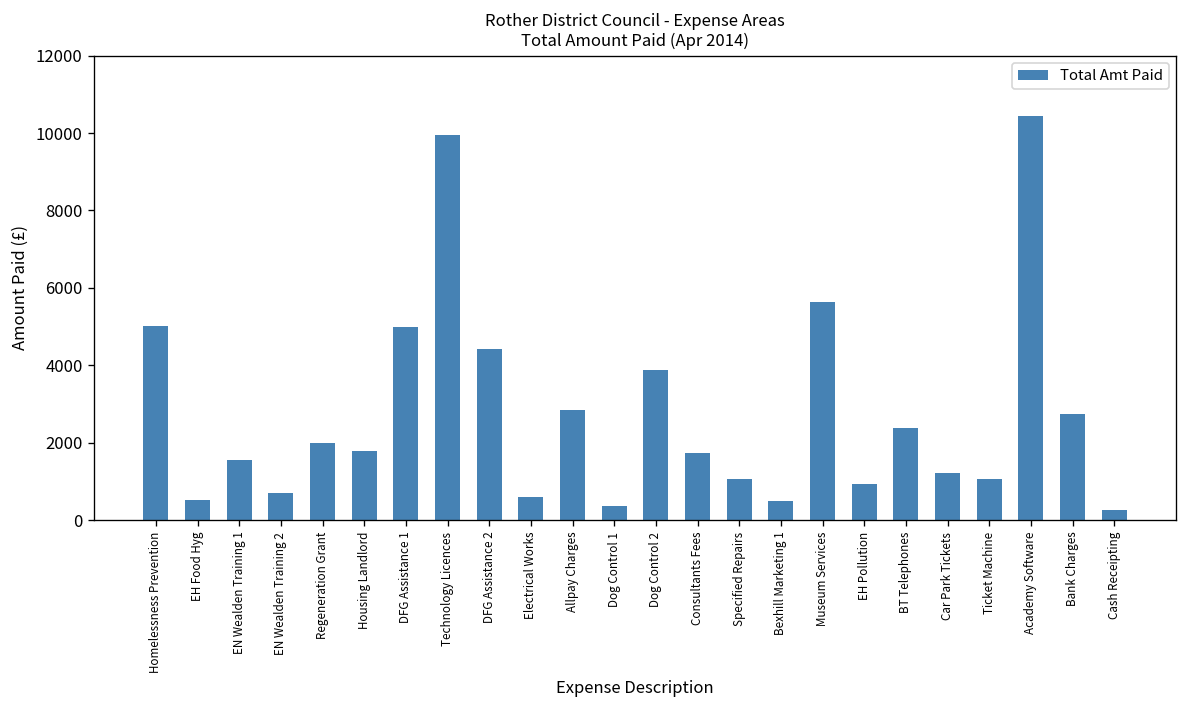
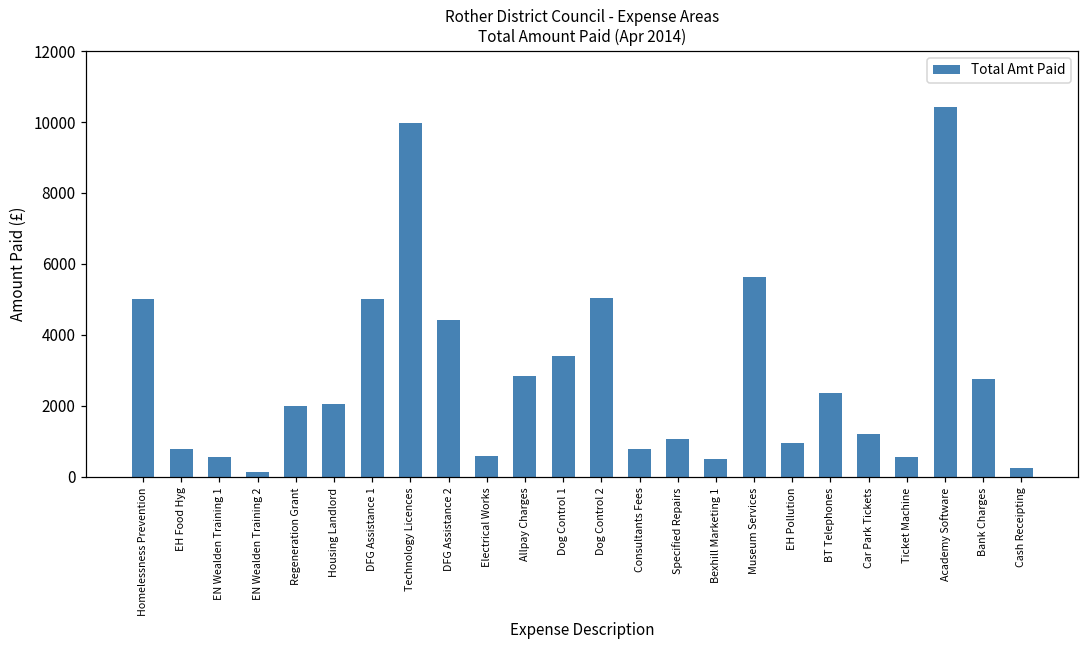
EH Food Hyg: 500 -> 800
EN Wealden Training 1: 1500 -> 500
EN Wealden Training 2: 700 -> 100
Housing Landlord: 1800 -> 2100
Dog Control 1: 400 -> 3400
Dog Control 2: 3900 -> 5000
Consultants Fees: 1700 -> 800
Ticket Machine: 1100 -> 600
